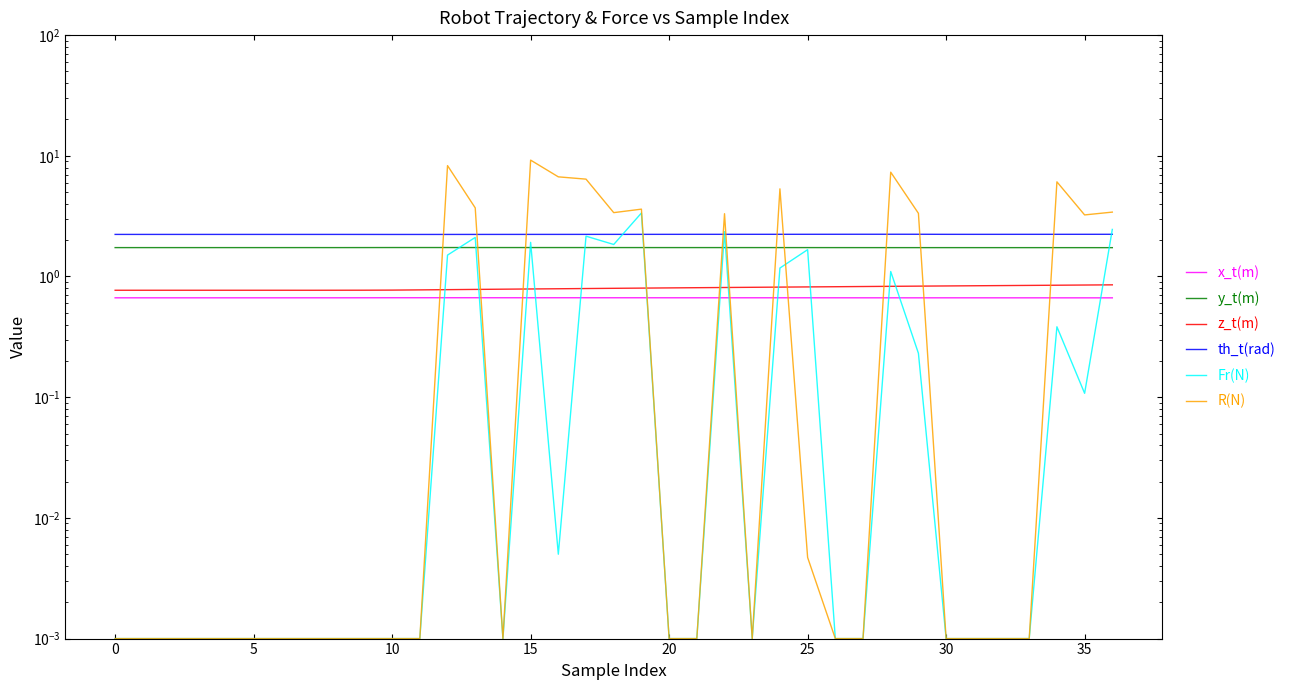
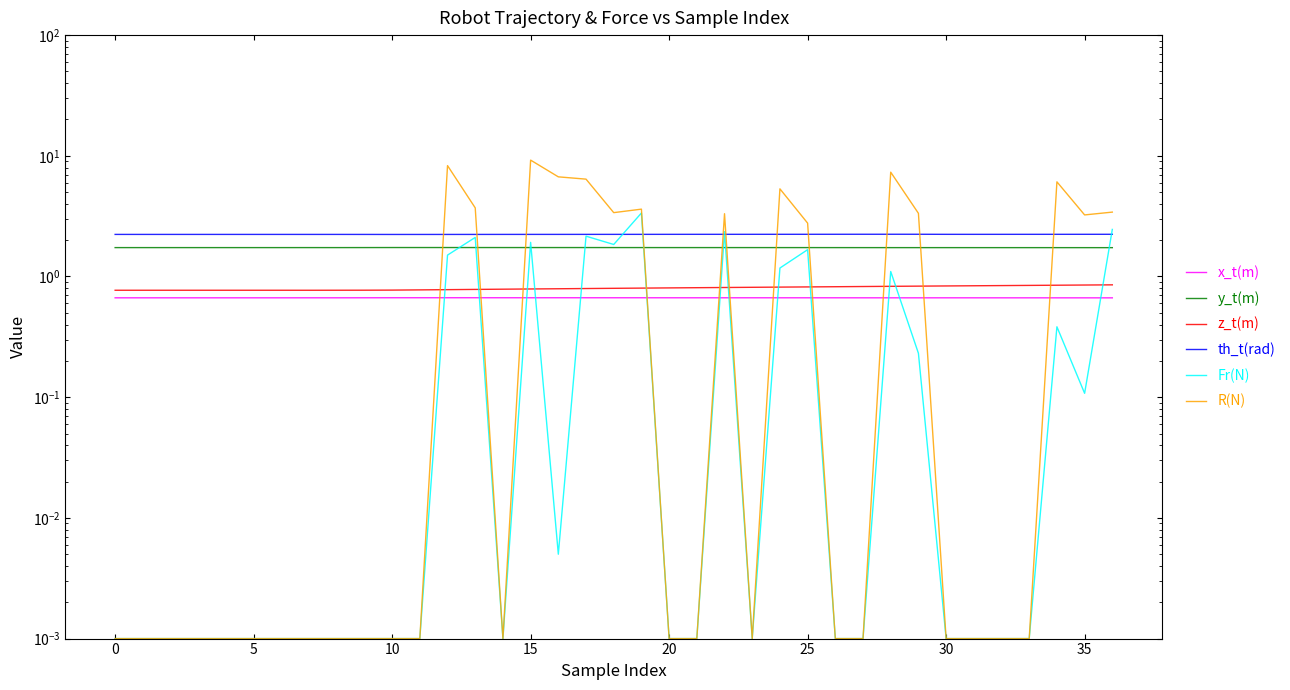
R(N), 25: 0.0047 -> 2.8
